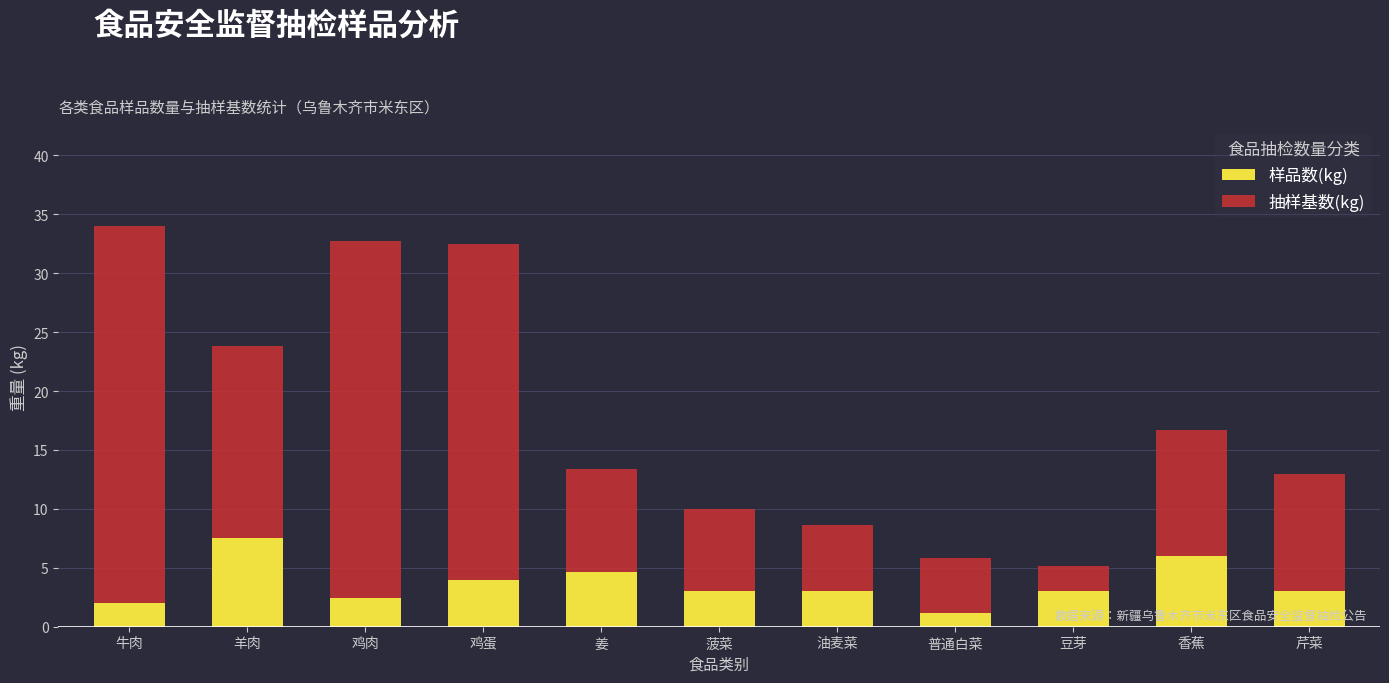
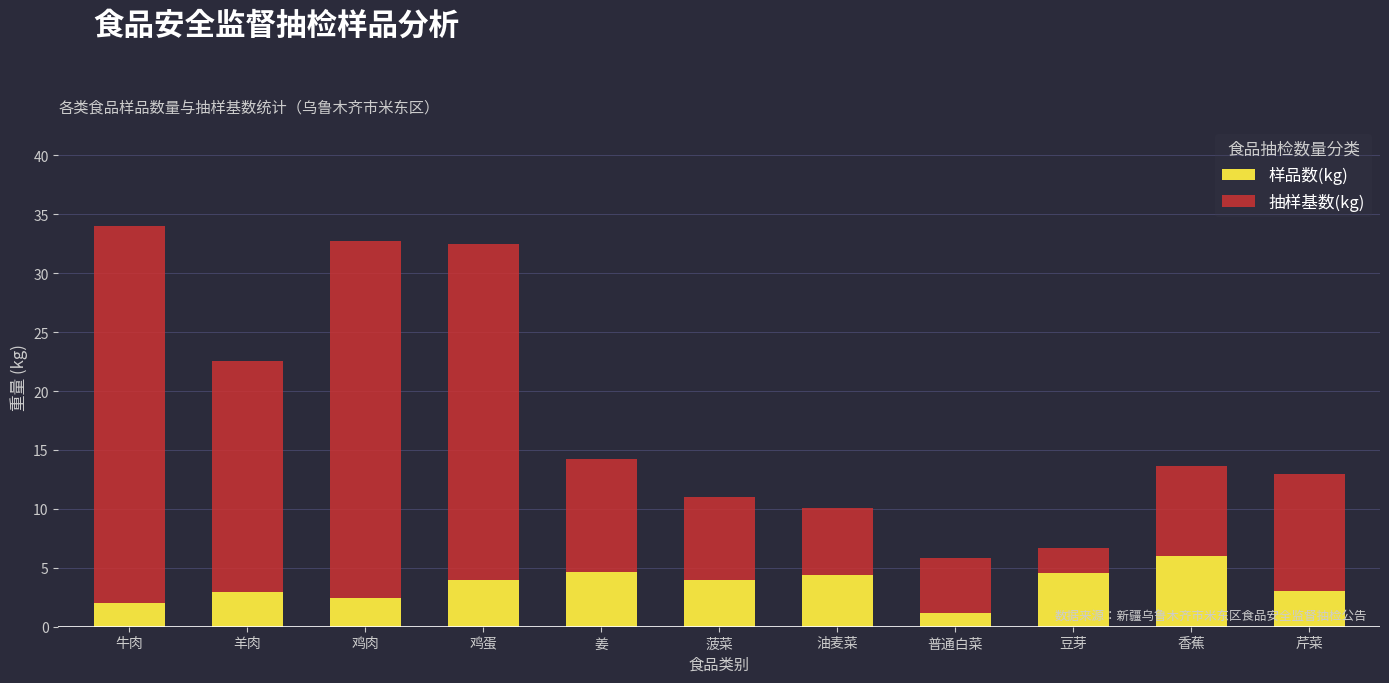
样品数(kg), 羊肉: 7.5 -> 2.9
抽样基数(kg), 羊肉: 16.3 -> 19.6
抽样基数(kg), 姜: 8.7 -> 9.6
样品数(kg), 菠菜: 3 -> 4
样品数(kg), 油麦菜: 3.0 -> 4.4
样品数(kg), 豆芽: 3.0 -> 4.6
抽样基数(kg), 香蕉: 10.7 -> 7.7
